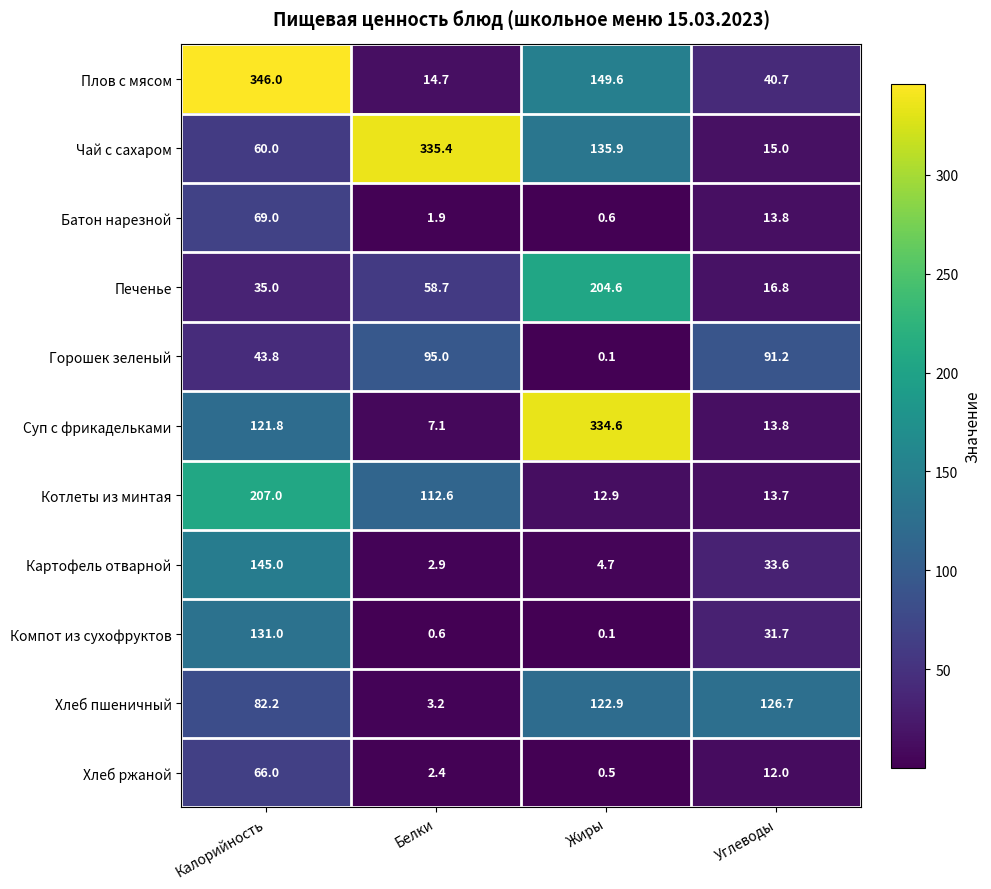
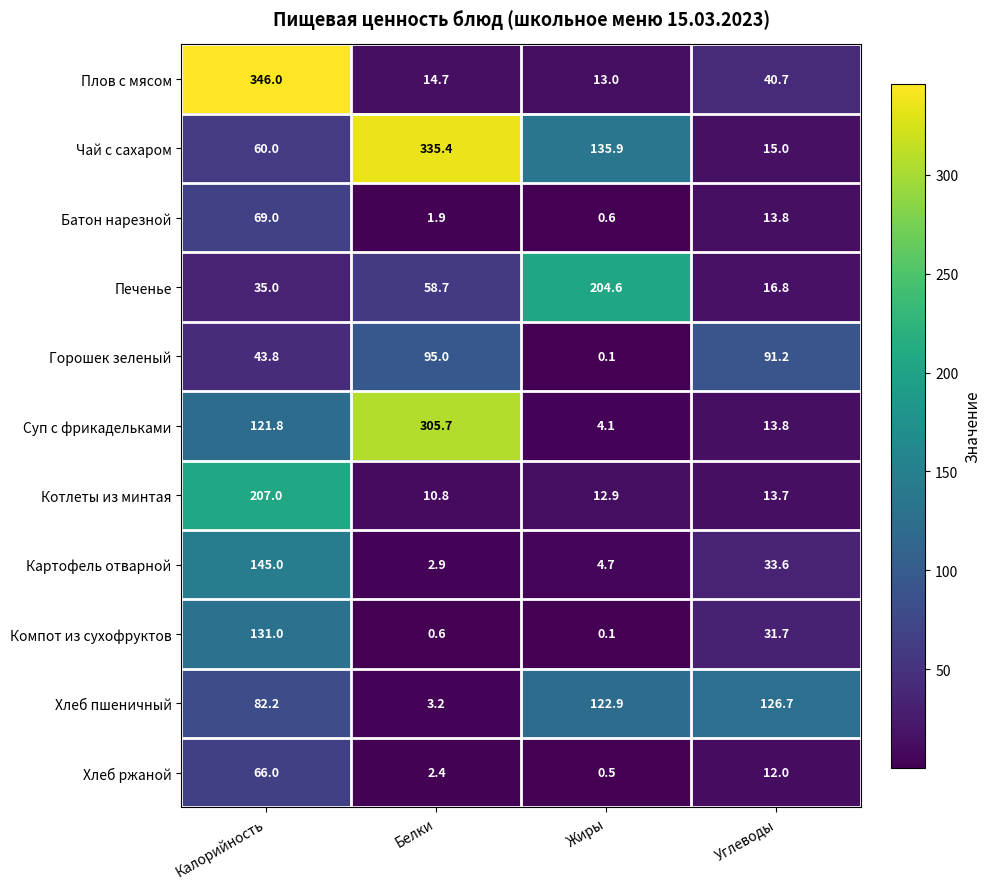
Плов с мясом, Жиры: 149.6 -> 13.0
Суп с фрикадельками, Белки: 7.1 -> 305.7
Суп с фрикадельками, Жиры: 334.6 -> 4.1
Котлеты из минтая, Белки: 112.6 -> 10.8
